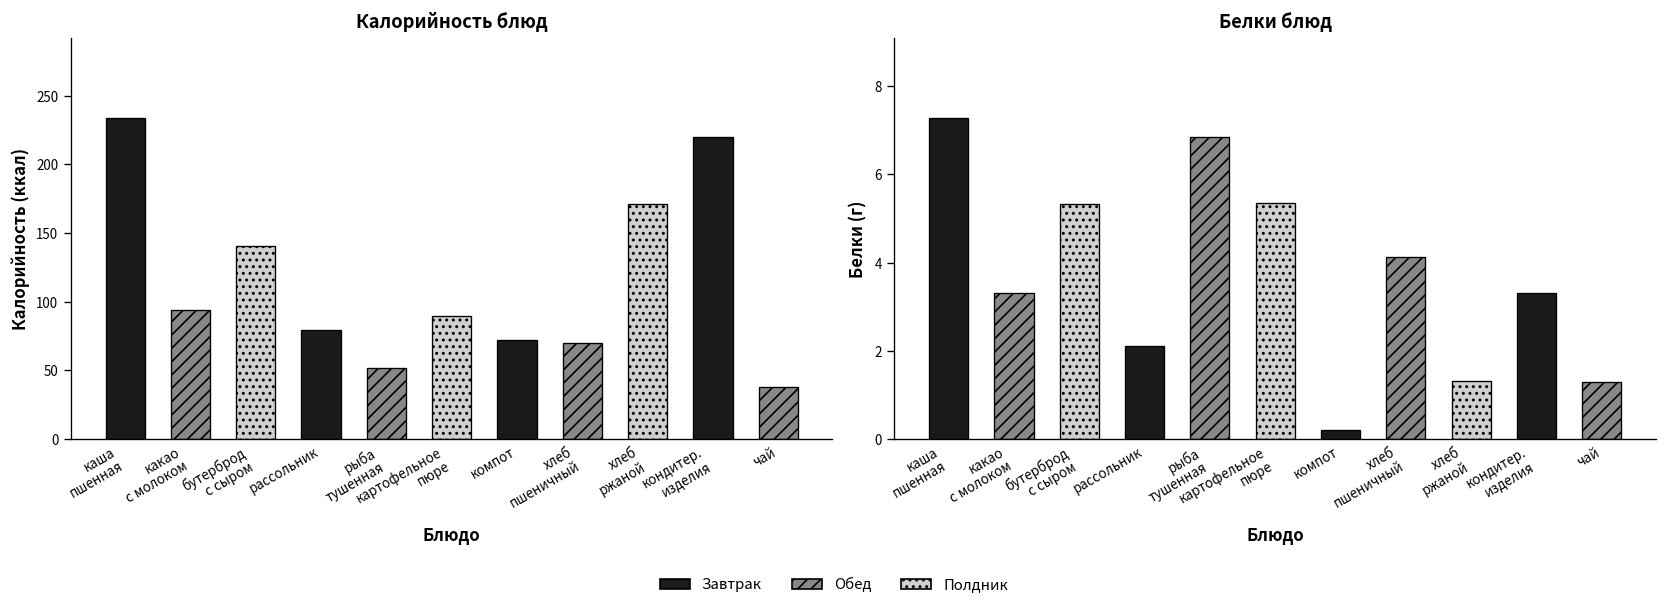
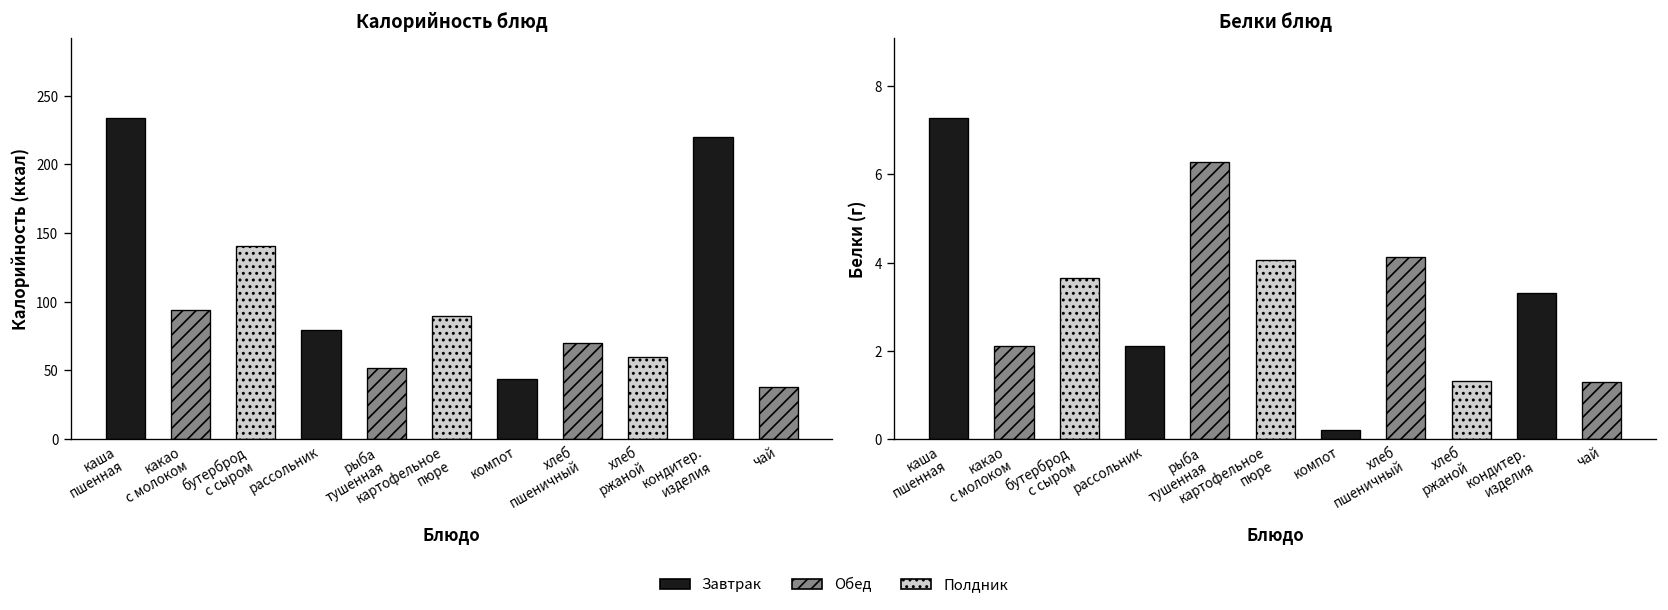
Калорийность блюд, компот: 72 -> 44
Калорийность блюд, хлеб ржаной: 171 -> 59
Белки блюд, какао с молоком: 3.3 -> 2.1
Белки блюд, бутерброд с сыром: 5.3 -> 3.7
Белки блюд, рыба тушенная: 6.9 -> 6.3
Белки блюд, картофельное пюре: 5.4 -> 4.1
